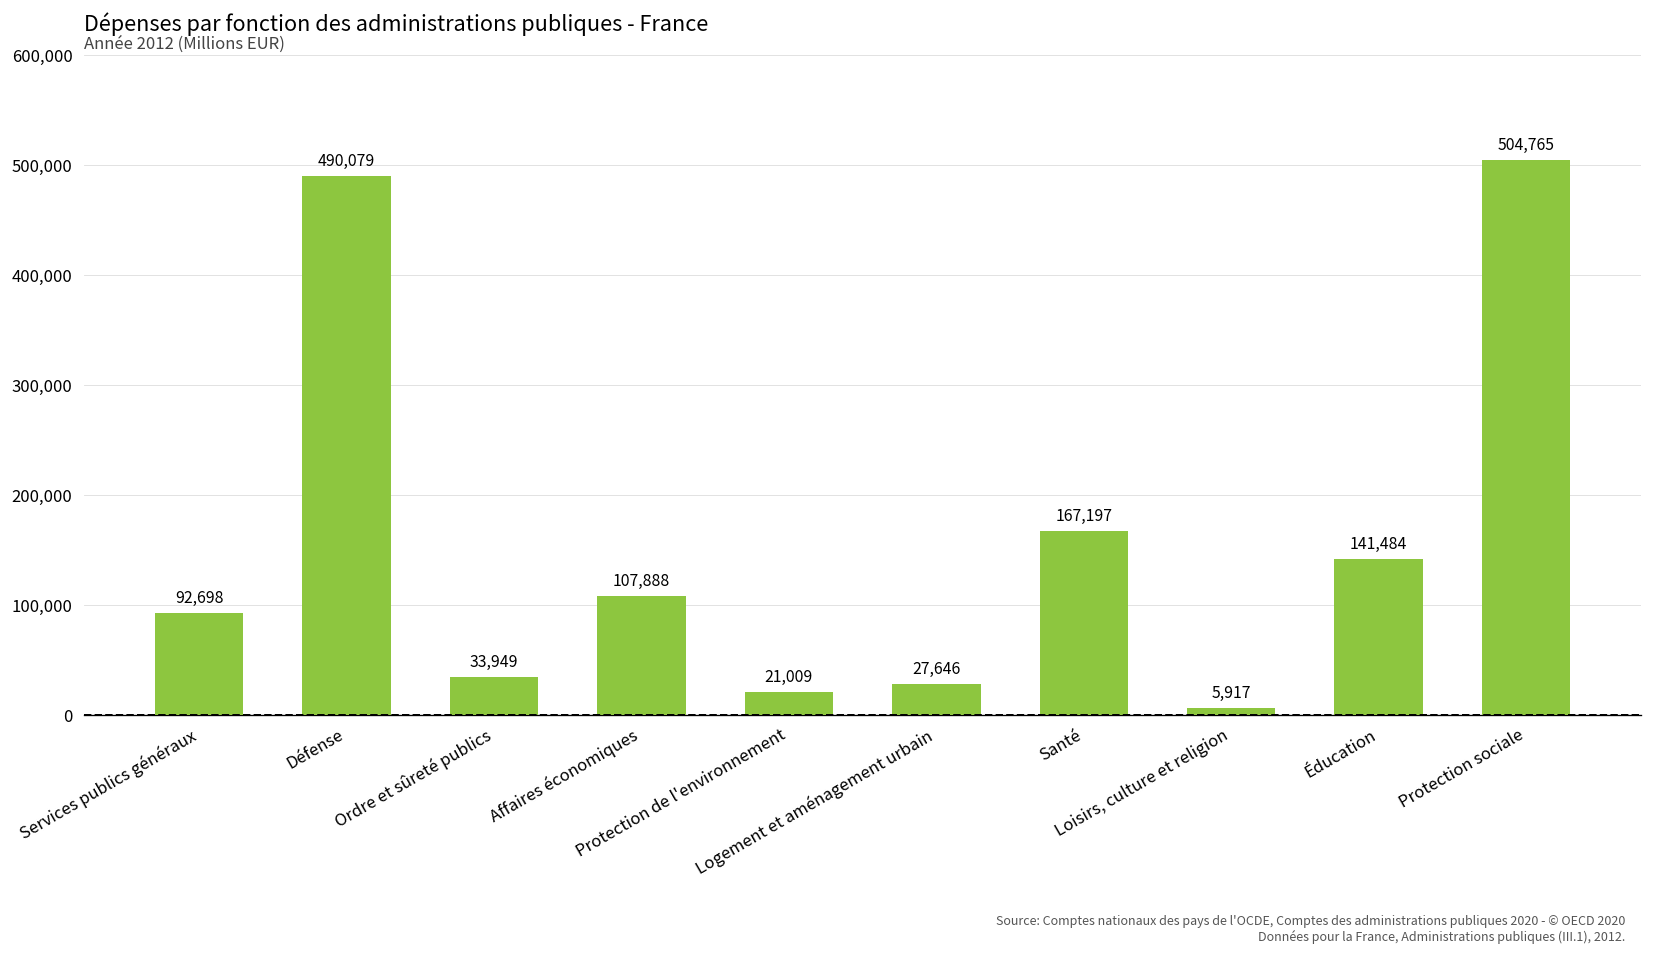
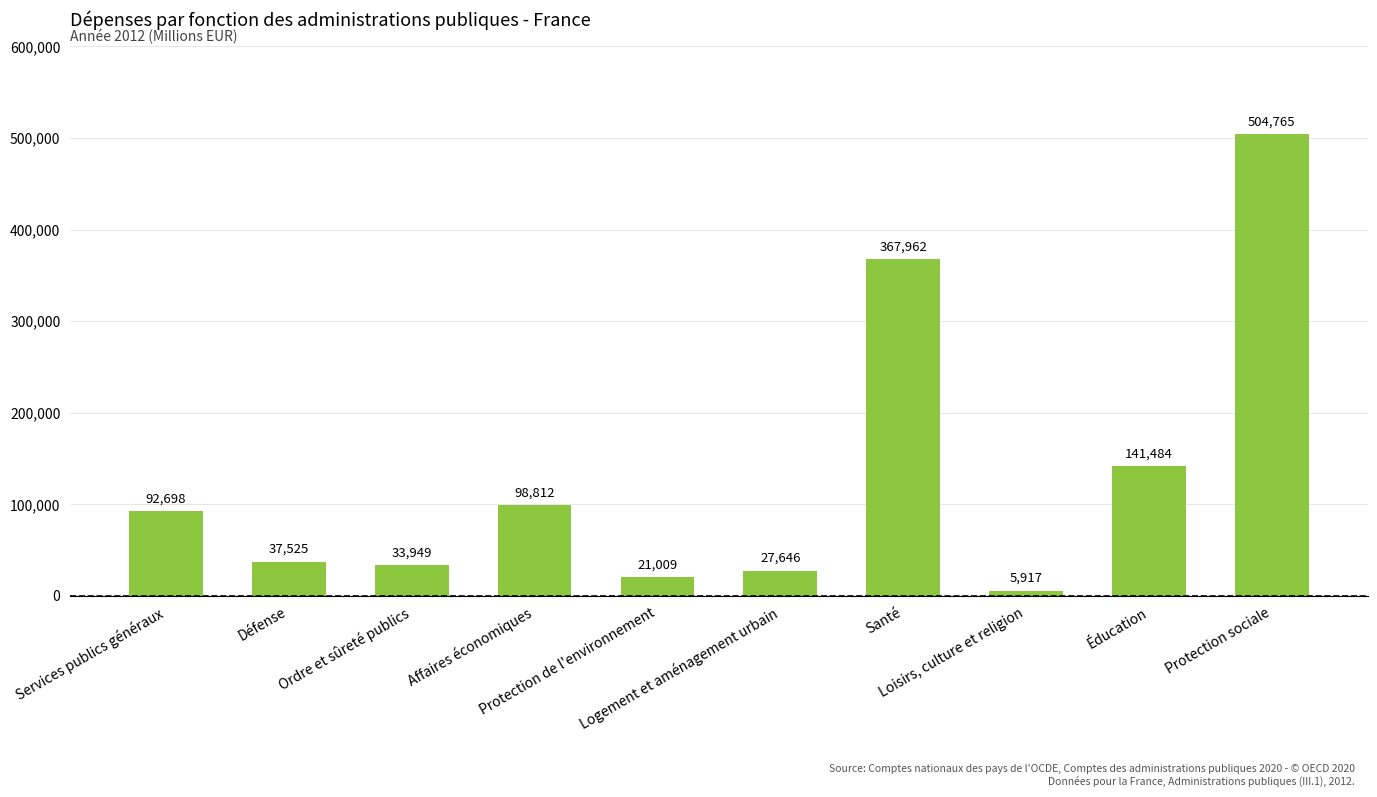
Défense: 490,079 -> 37,525
Affaires économiques: 107,888 -> 98,812
Santé: 167,197 -> 367,962
